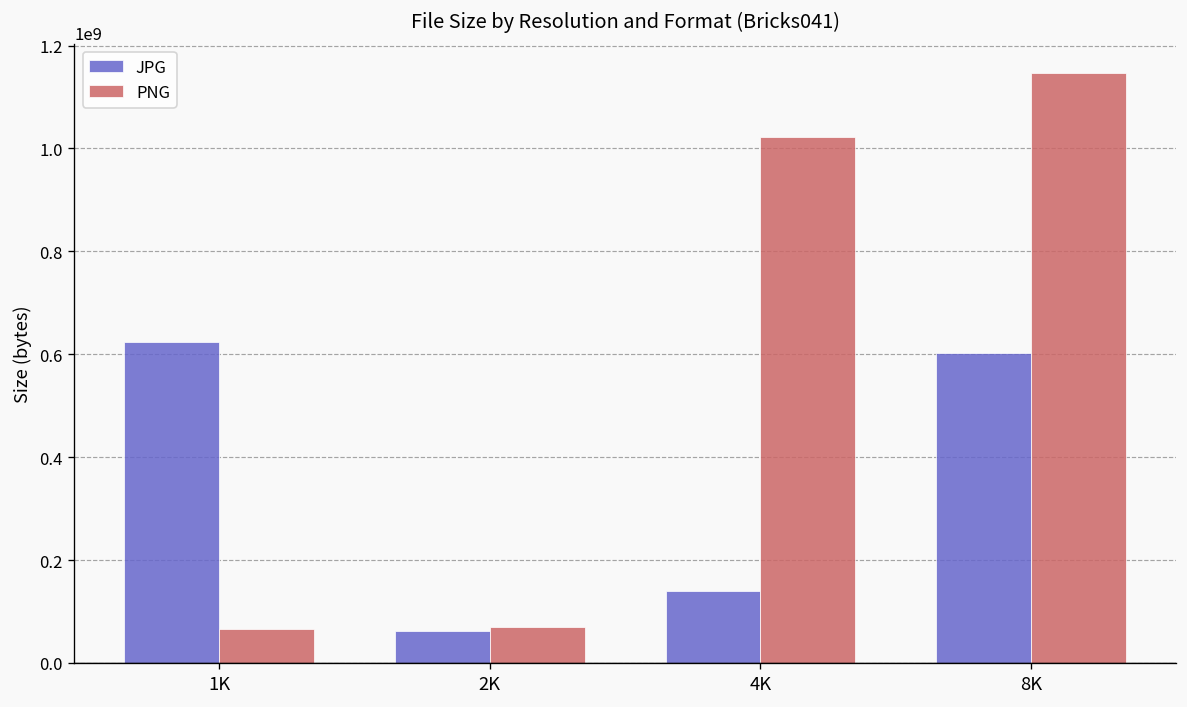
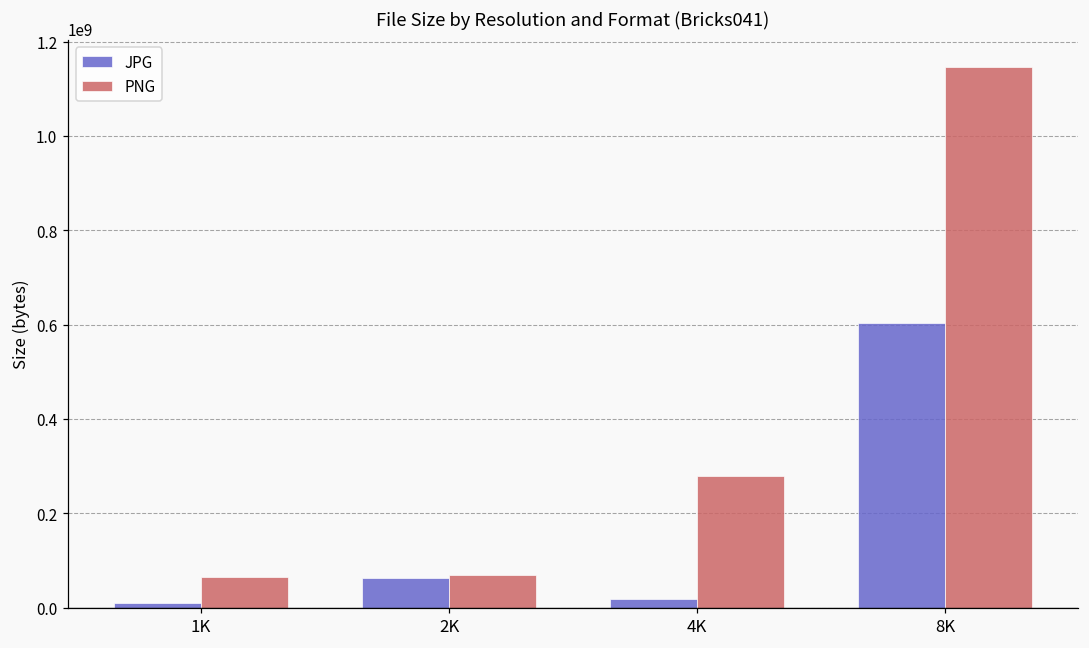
JPG, 1K: 620000000 -> 10000000
JPG, 4K: 140000000 -> 20000000
PNG, 4K: 1020000000 -> 280000000
